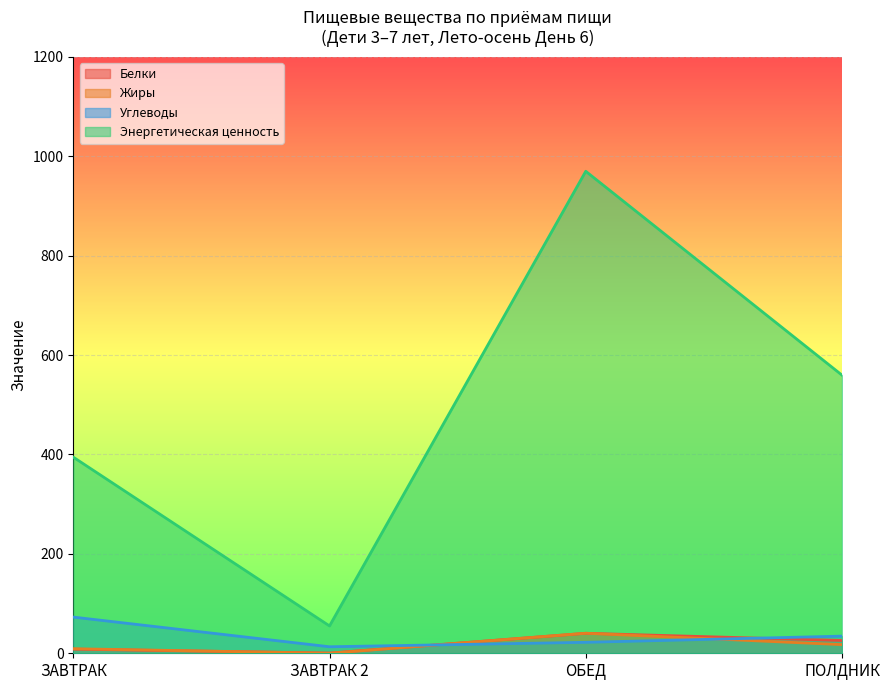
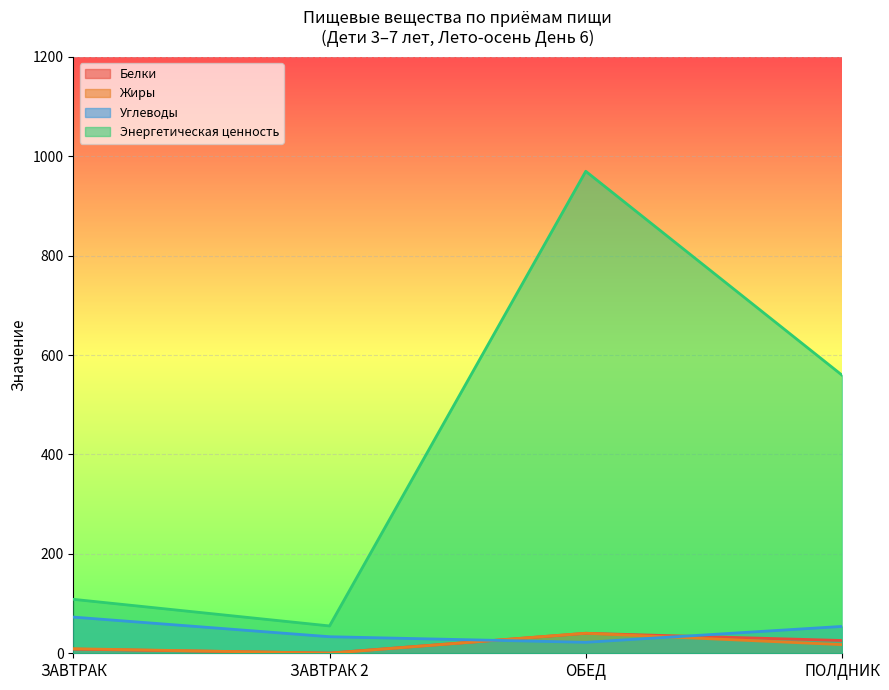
Энергетическая ценность, ЗАВТРАК: 390 -> 110
Углеводы, ЗАВТРАК 2: 10 -> 30
Углеводы, ПОЛДНИК: 30 -> 50
